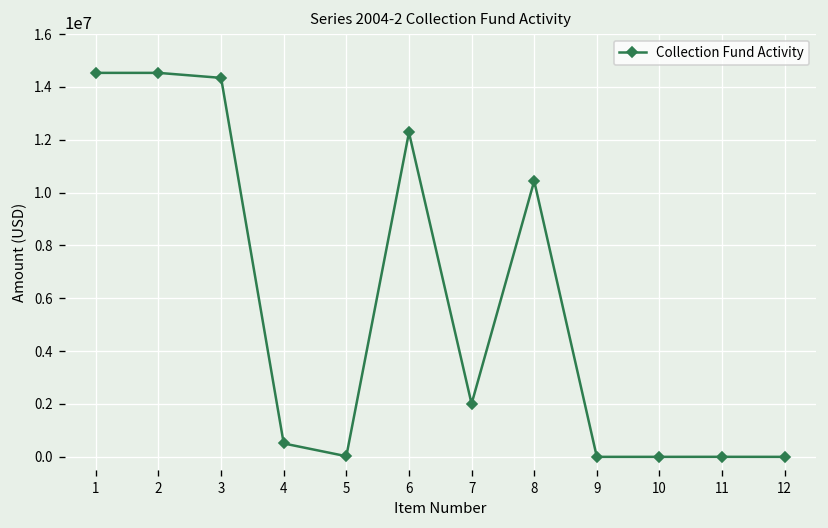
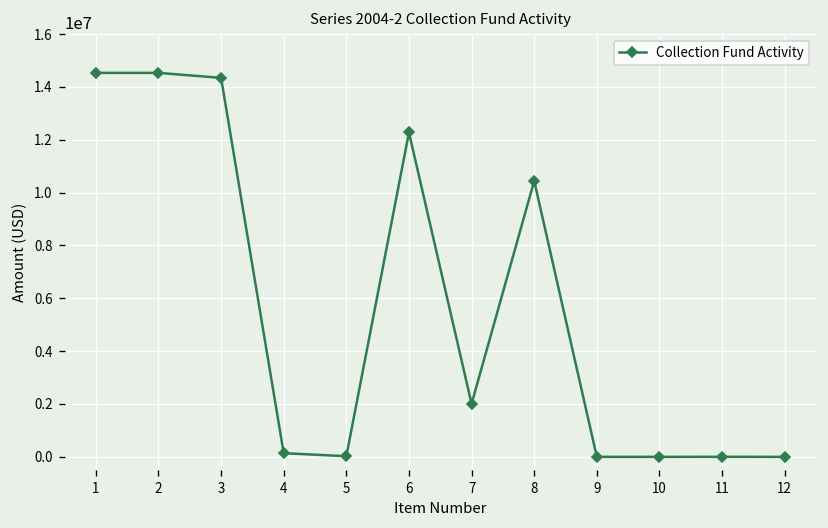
4: 500000 -> 100000
